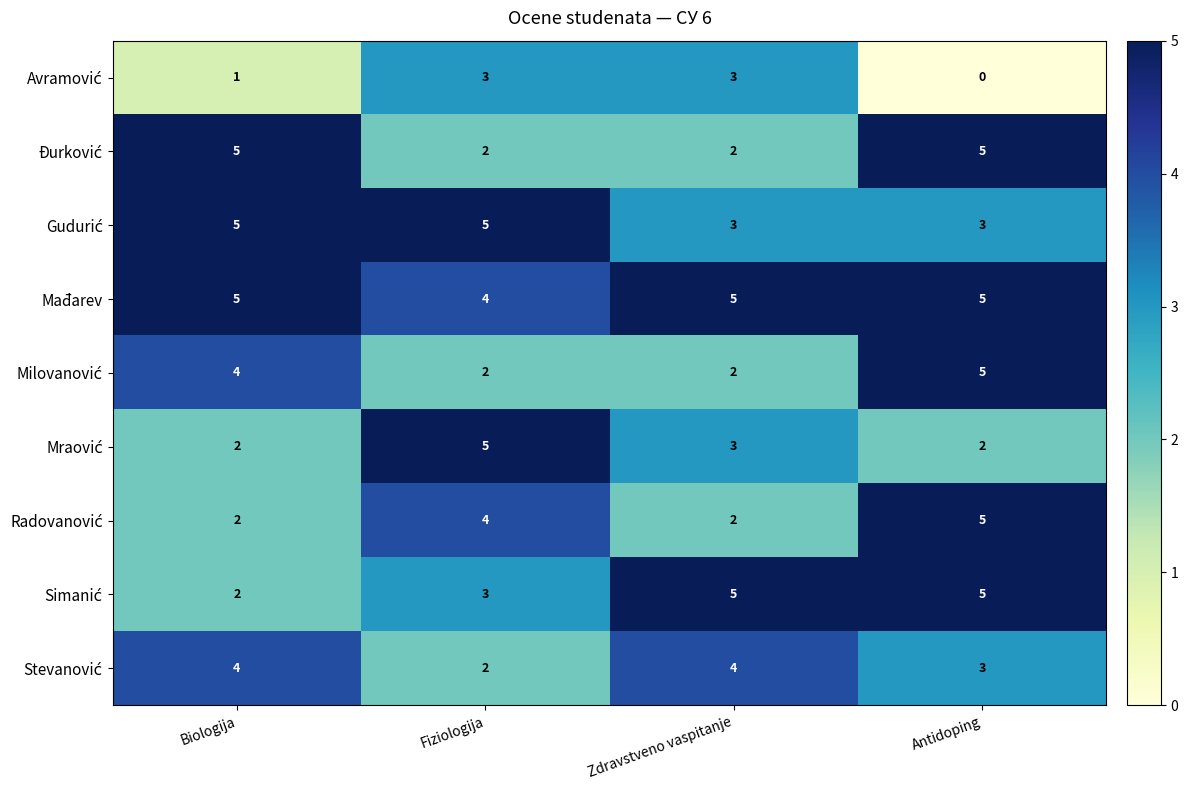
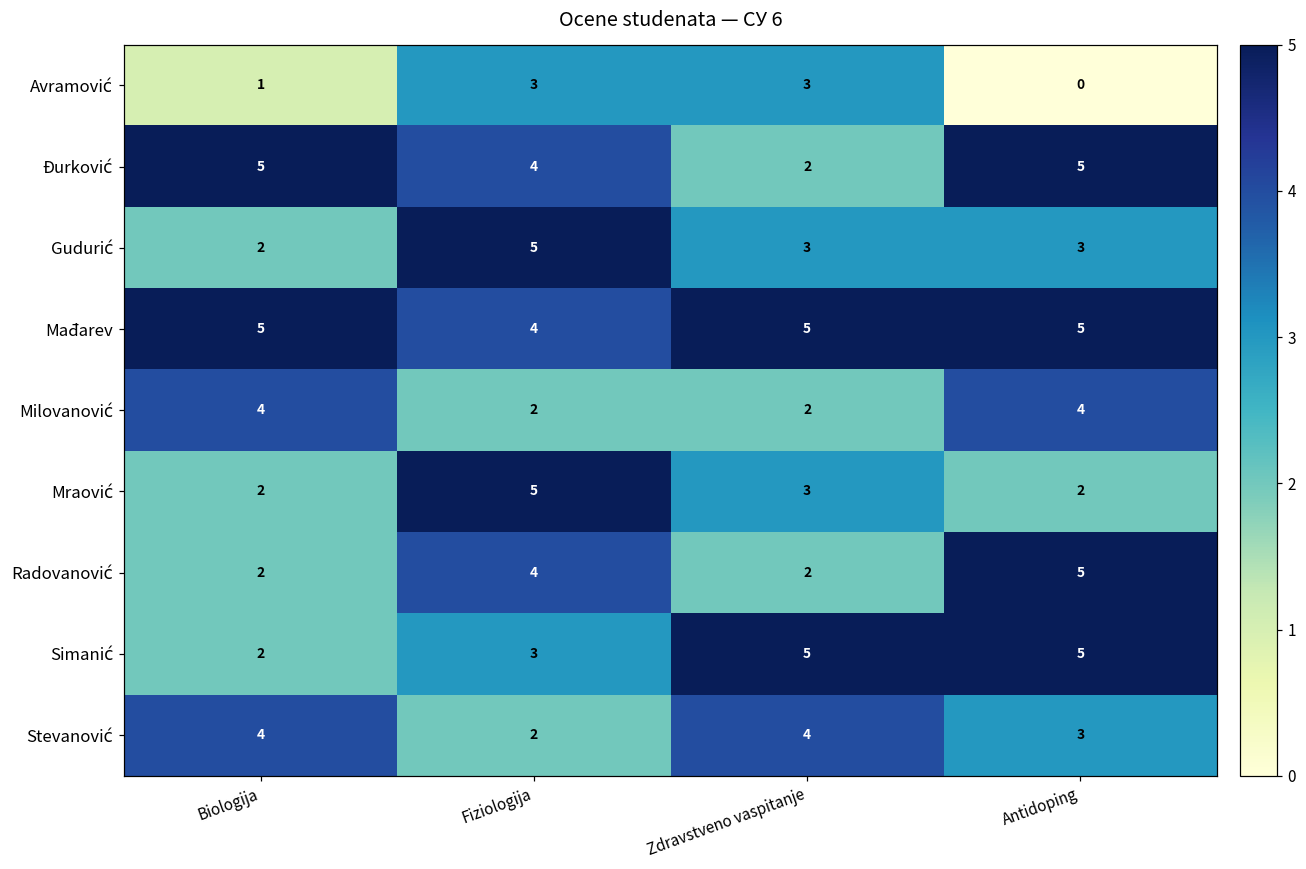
Đurković, Fiziologija: 2 -> 4
Gudurić, Biologija: 5 -> 2
Milovanović, Antidoping: 5 -> 4
